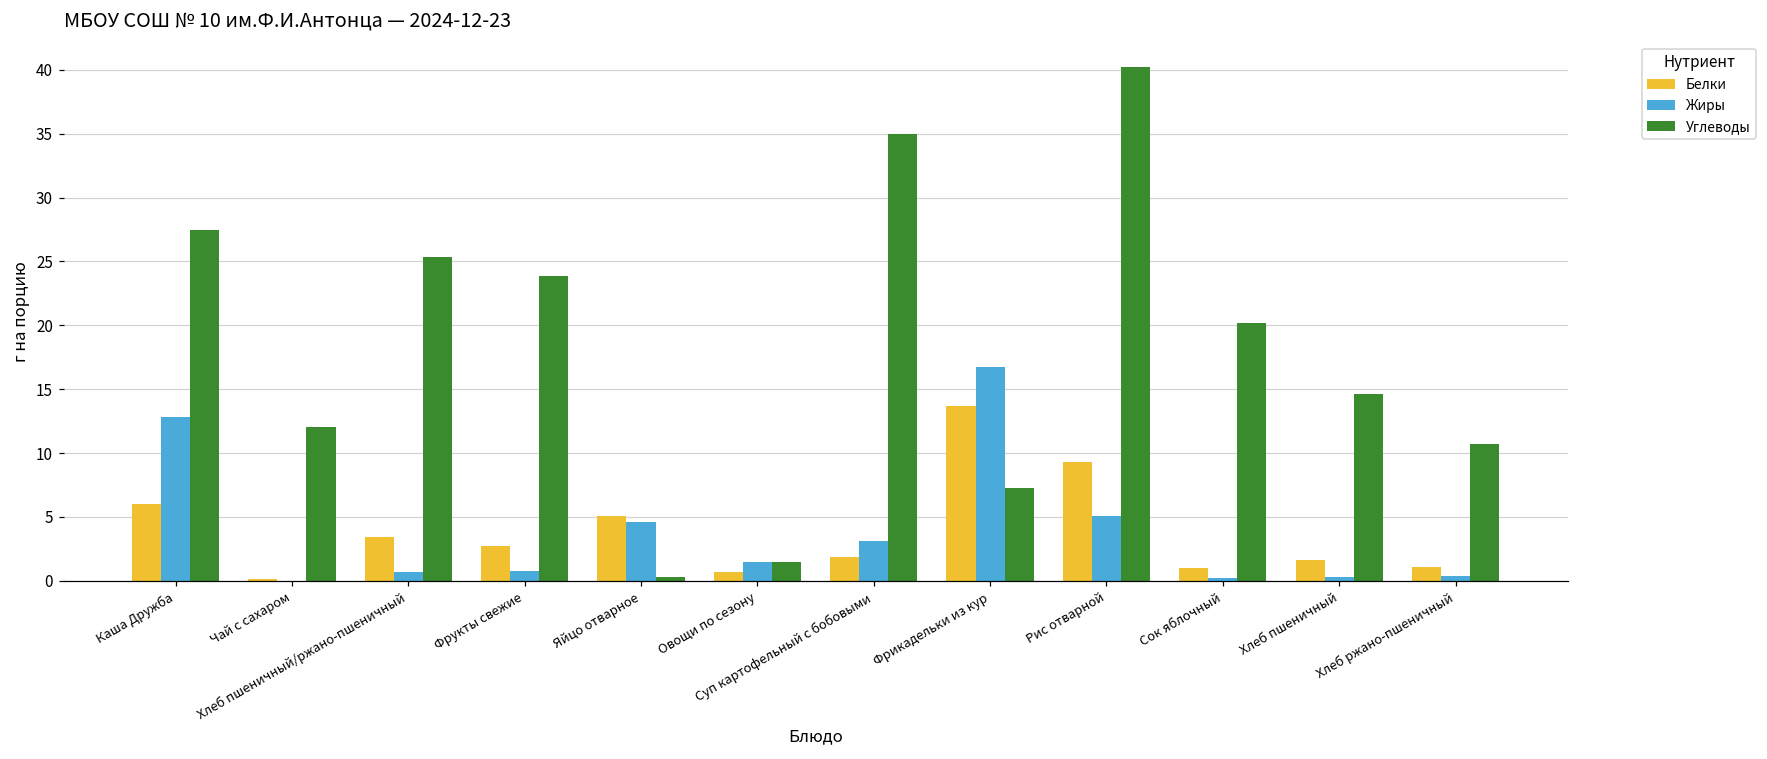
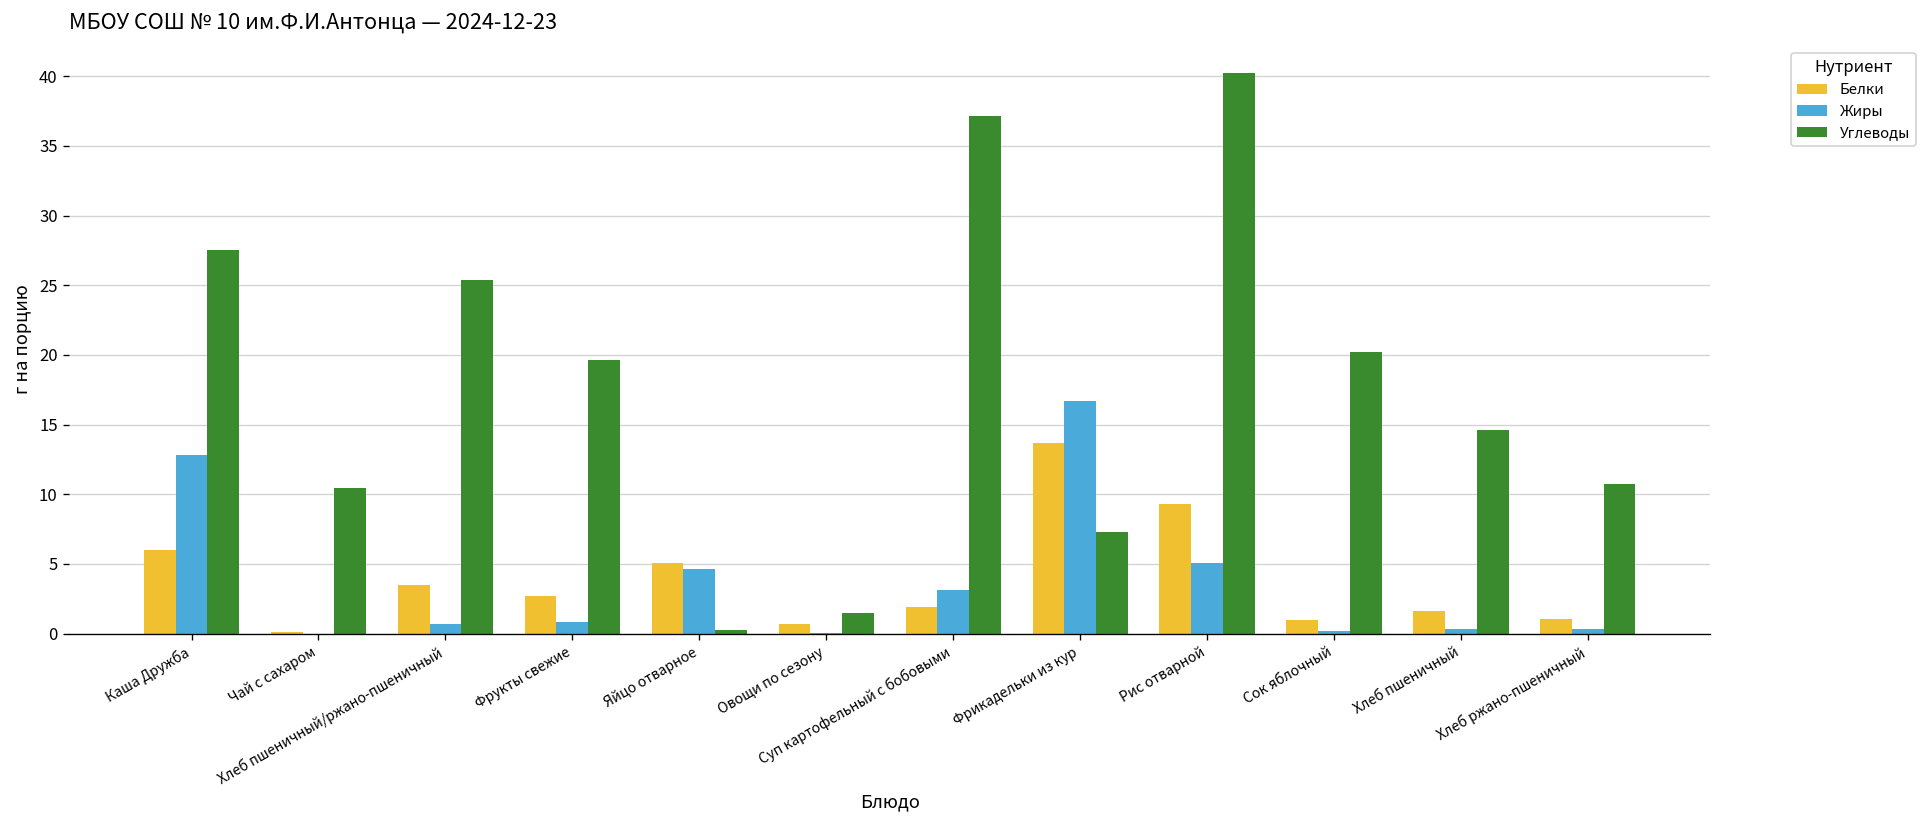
Углеводы, Чай с сахаром: 12.0 -> 10.4
Углеводы, Фрукты свежие: 23.9 -> 19.6
Жиры, Овощи по сезону: 1.5 -> 0.1
Углеводы, Суп картофельный с бобовыми: 35.0 -> 37.2
